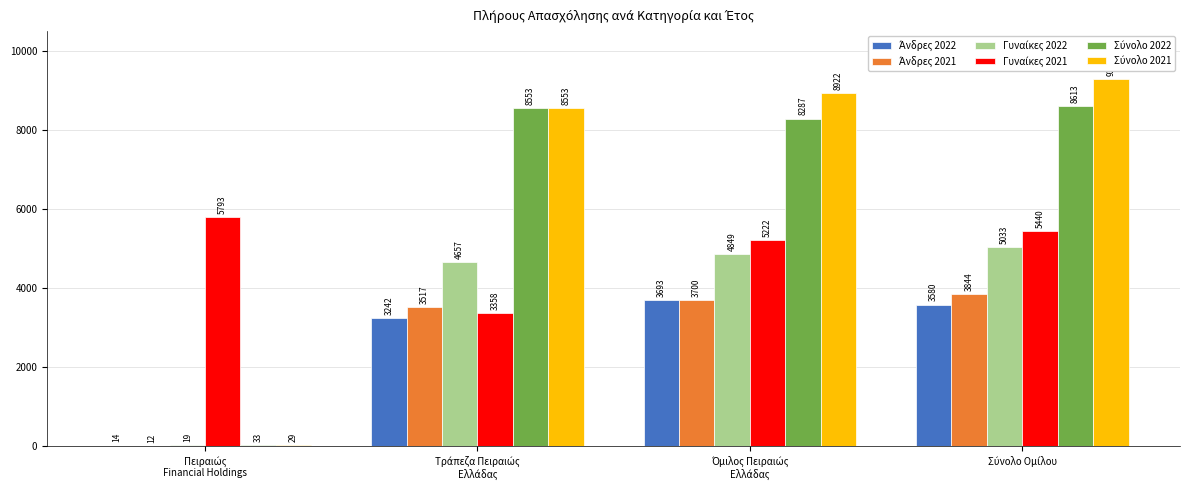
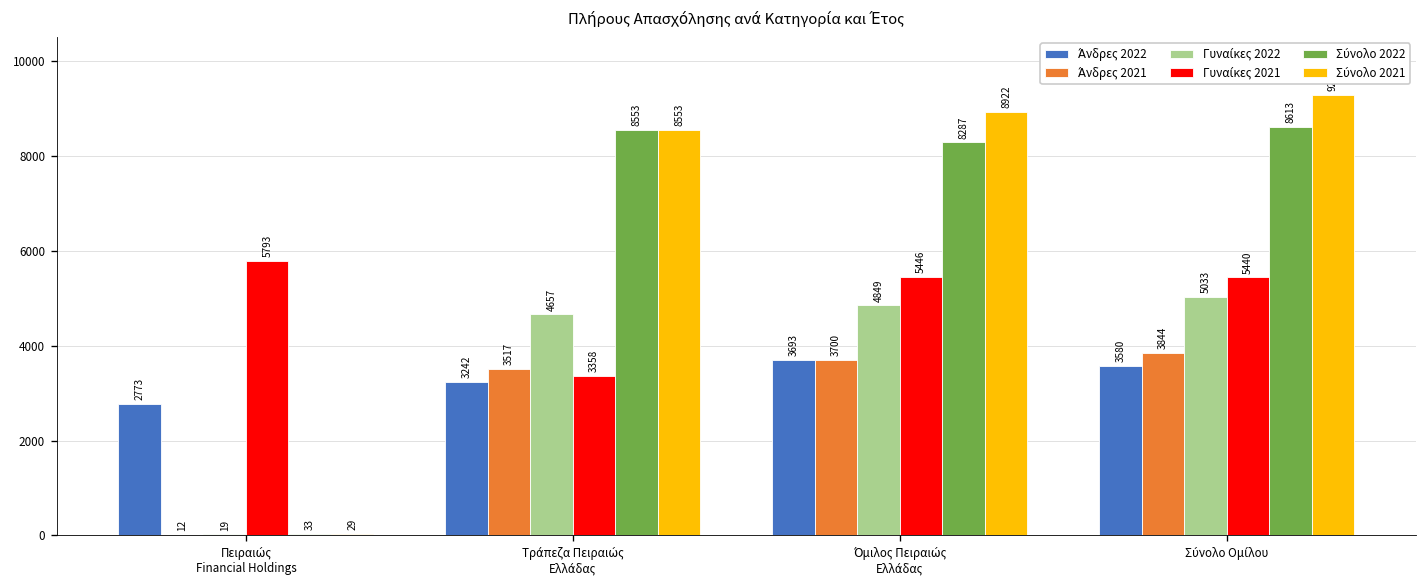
Άνδρες 2022, Πειραιώς Financial Holdings: 14 -> 2773
Γυναίκες 2021, Όμιλος Πειραιώς Ελλάδας: 5222 -> 5446
